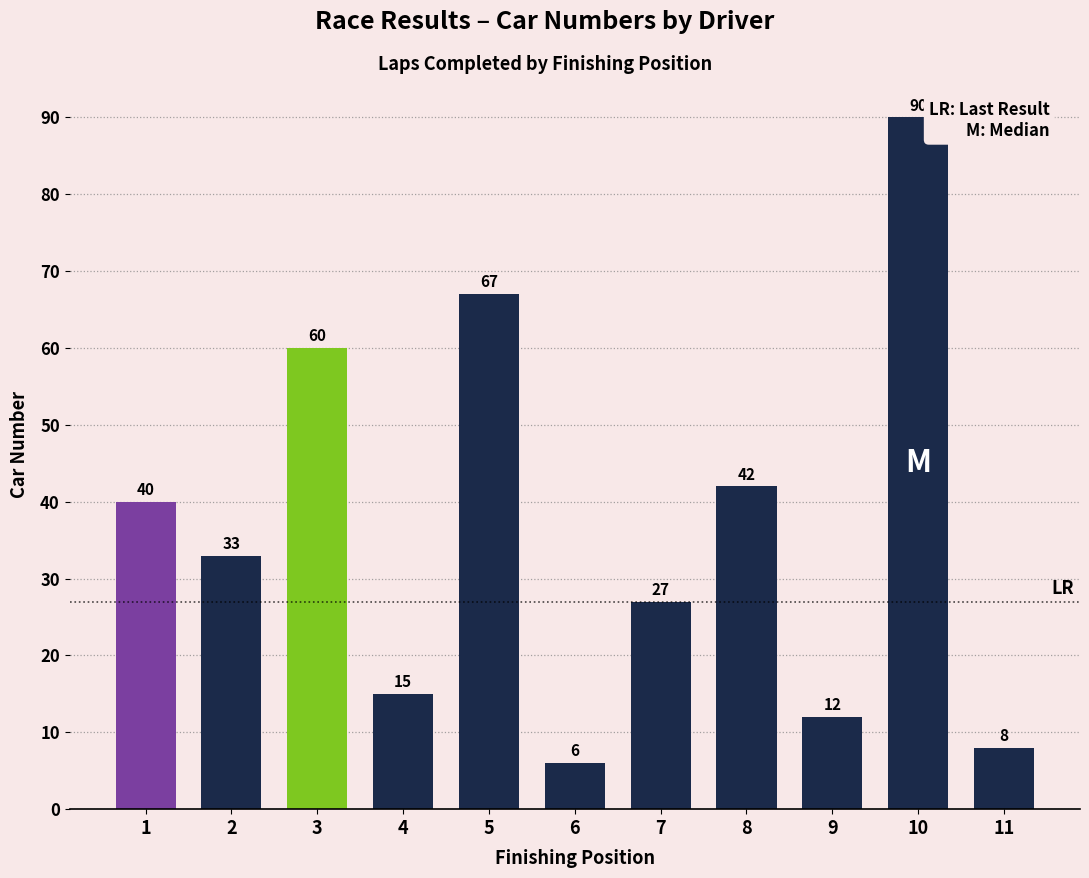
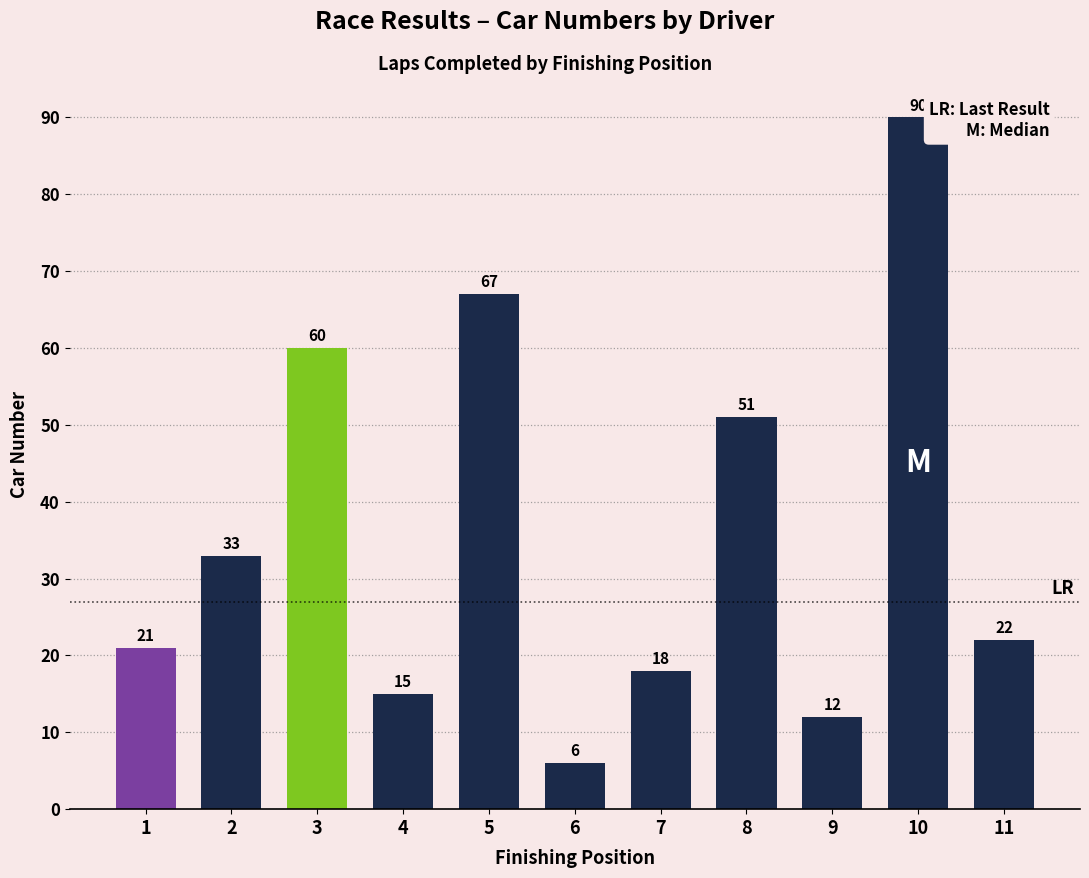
1: 40 -> 21
7: 27 -> 18
8: 42 -> 51
11: 8 -> 22
